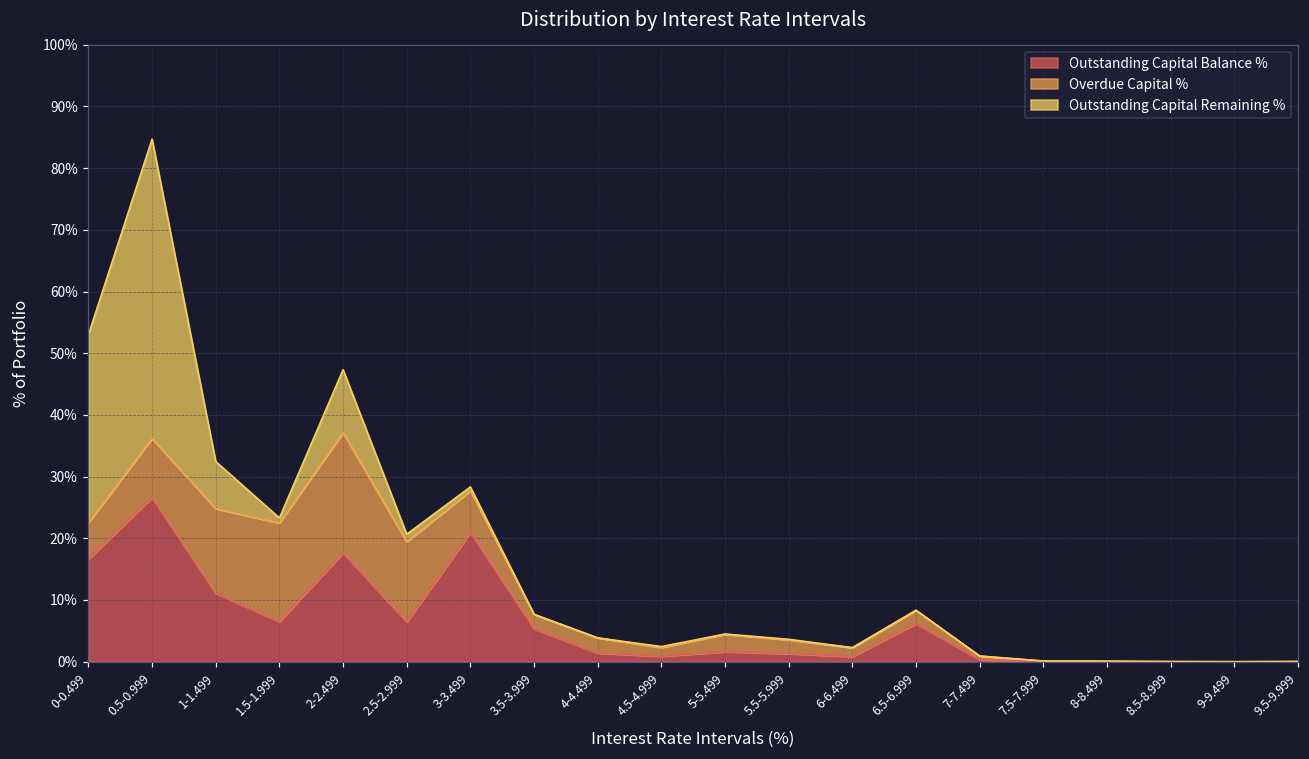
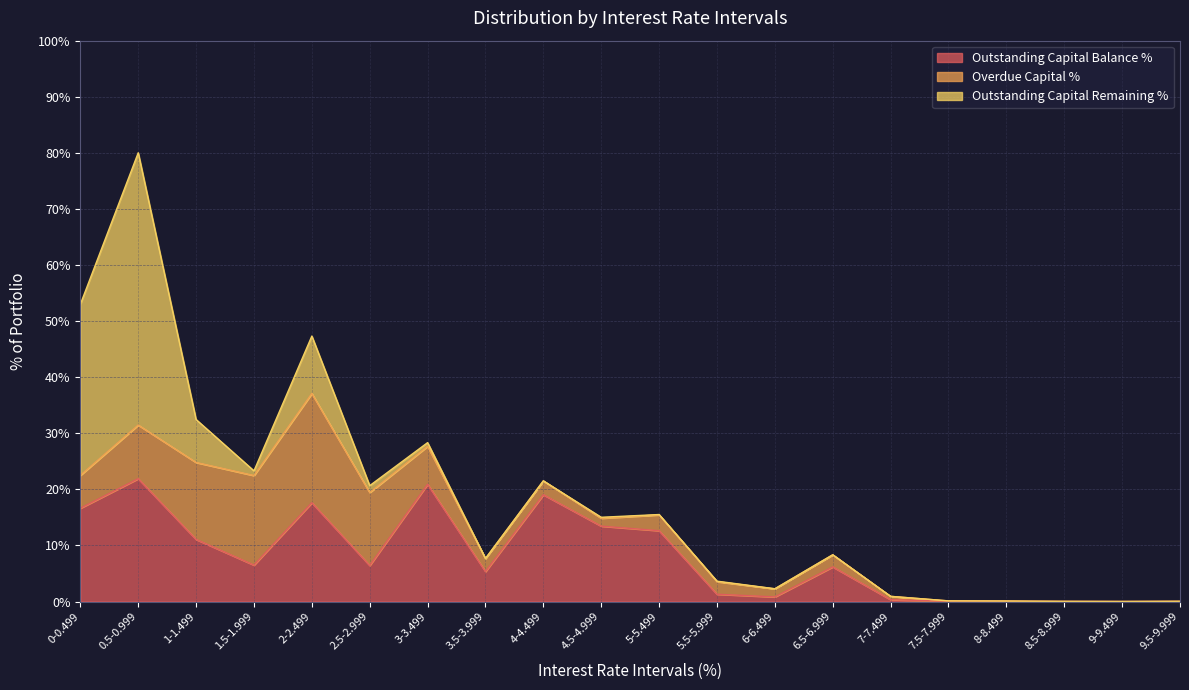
Outstanding Capital Balance %, 0.5-0.999: 27% -> 22%
Outstanding Capital Balance %, 4-4.499: 1% -> 19%
Outstanding Capital Balance %, 4.5-4.999: 1% -> 13%
Outstanding Capital Balance %, 5-5.499: 2% -> 13%
